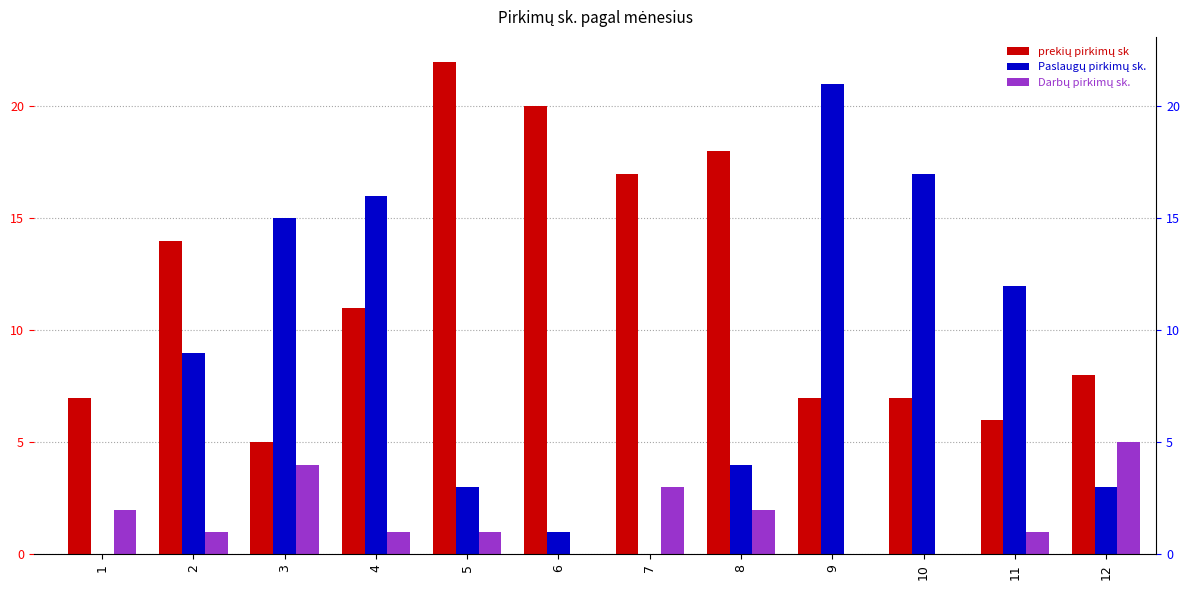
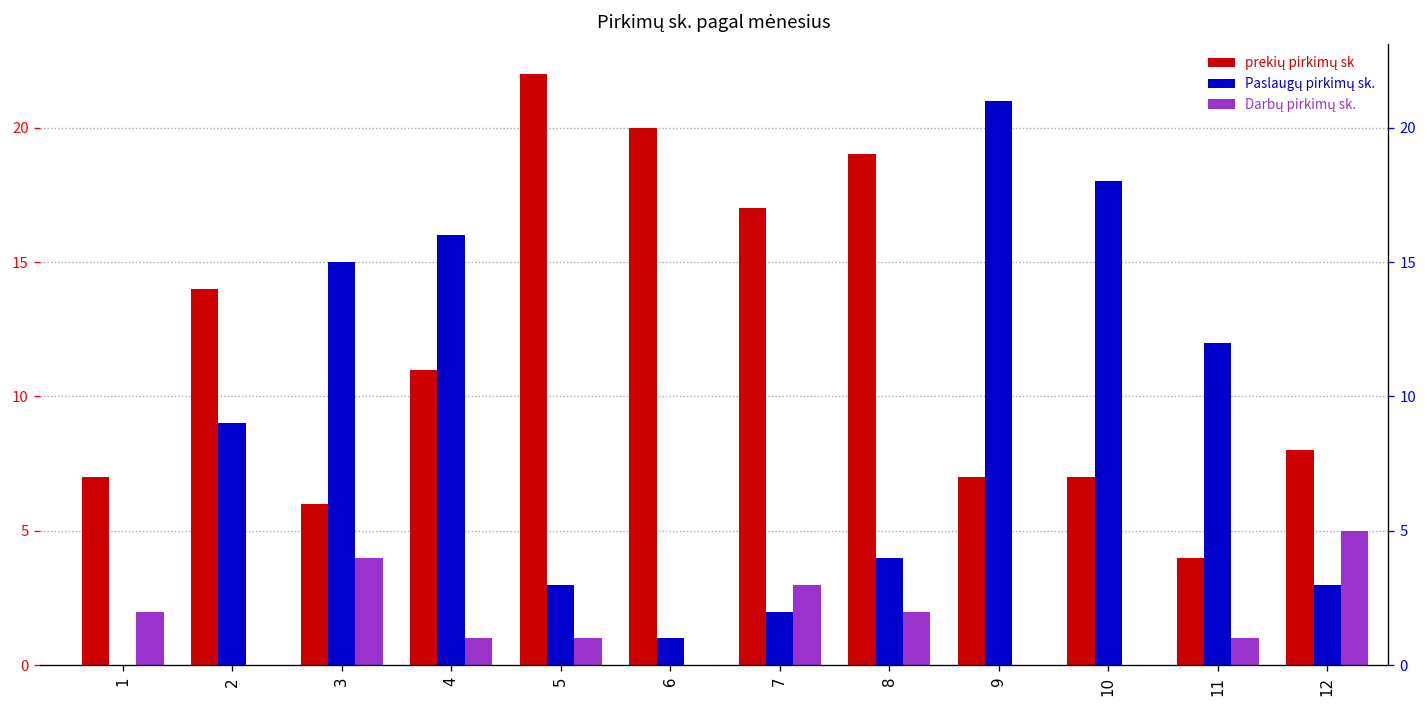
Darbų pirkimų sk., 2: 1 -> 0
prekių pirkimų sk, 3: 5 -> 6
Paslaugų pirkimų sk., 7: 0 -> 2
prekių pirkimų sk, 8: 18 -> 19
Paslaugų pirkimų sk., 10: 17 -> 18
prekių pirkimų sk, 11: 6 -> 4
